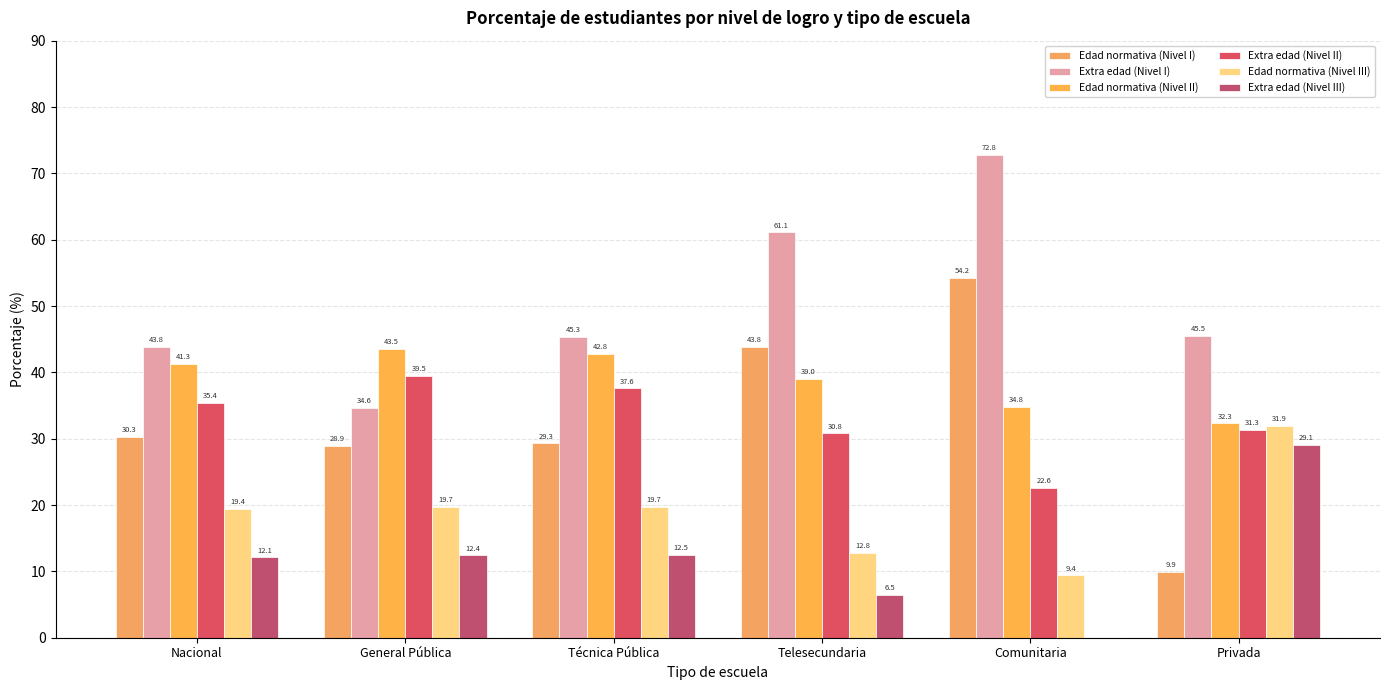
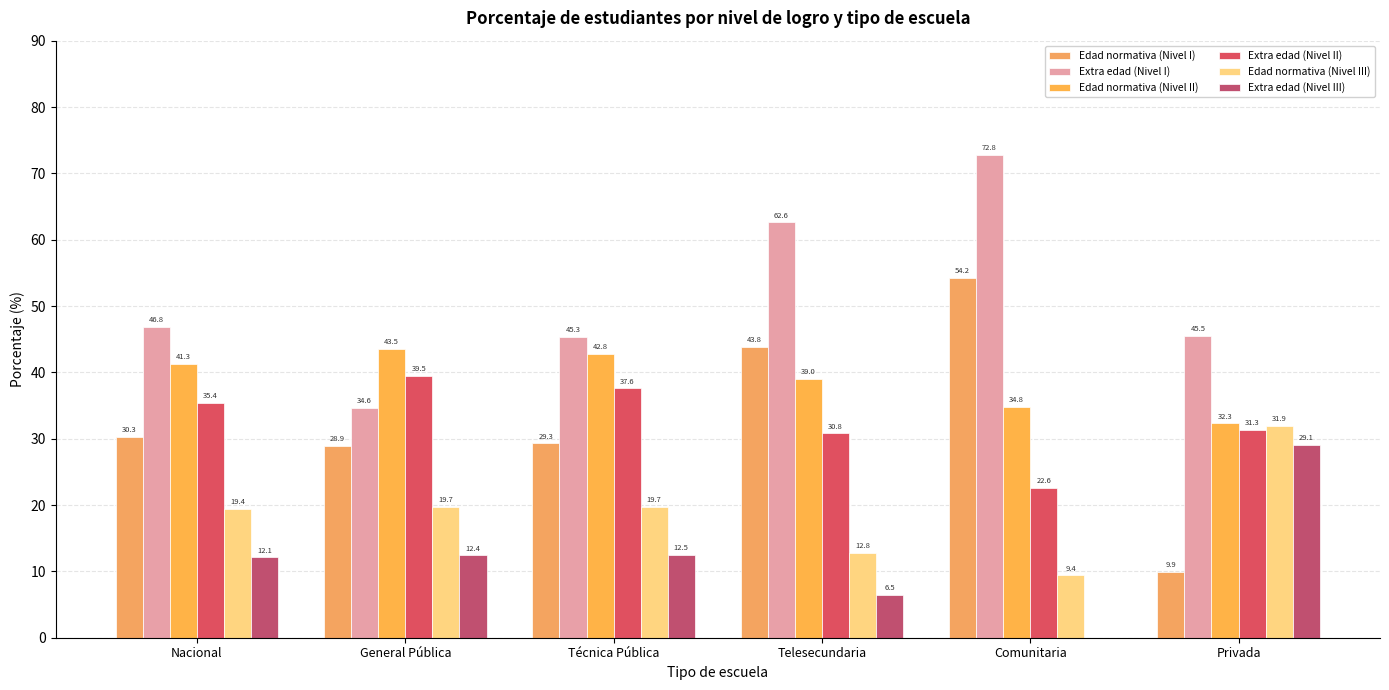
Extra edad (Nivel I), Nacional: 43.8 -> 46.8
Extra edad (Nivel I), Telesecundaria: 61.1 -> 62.6
